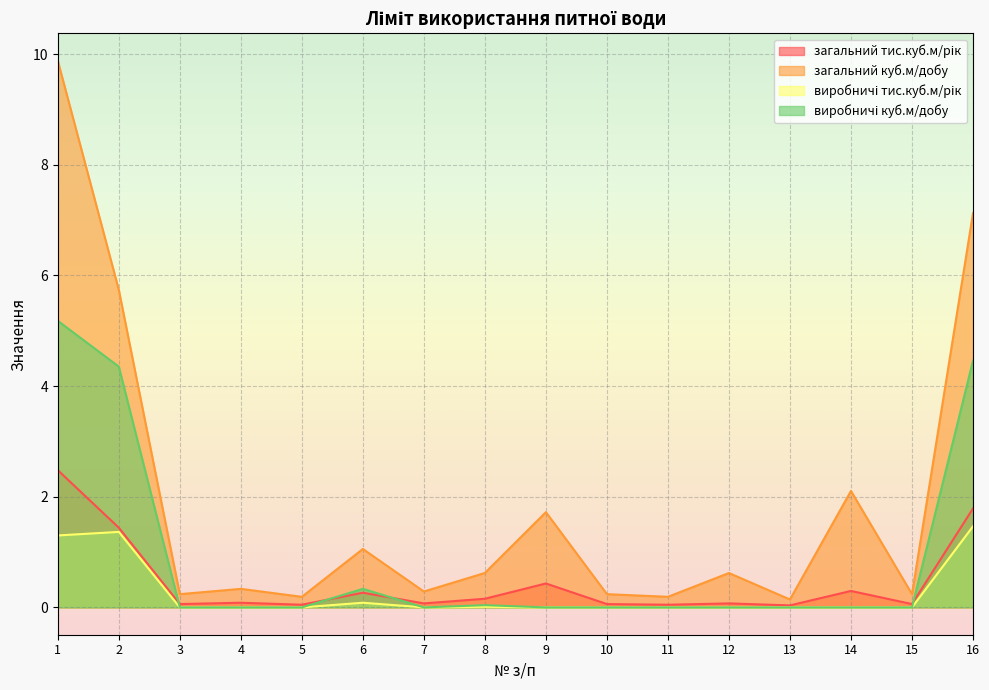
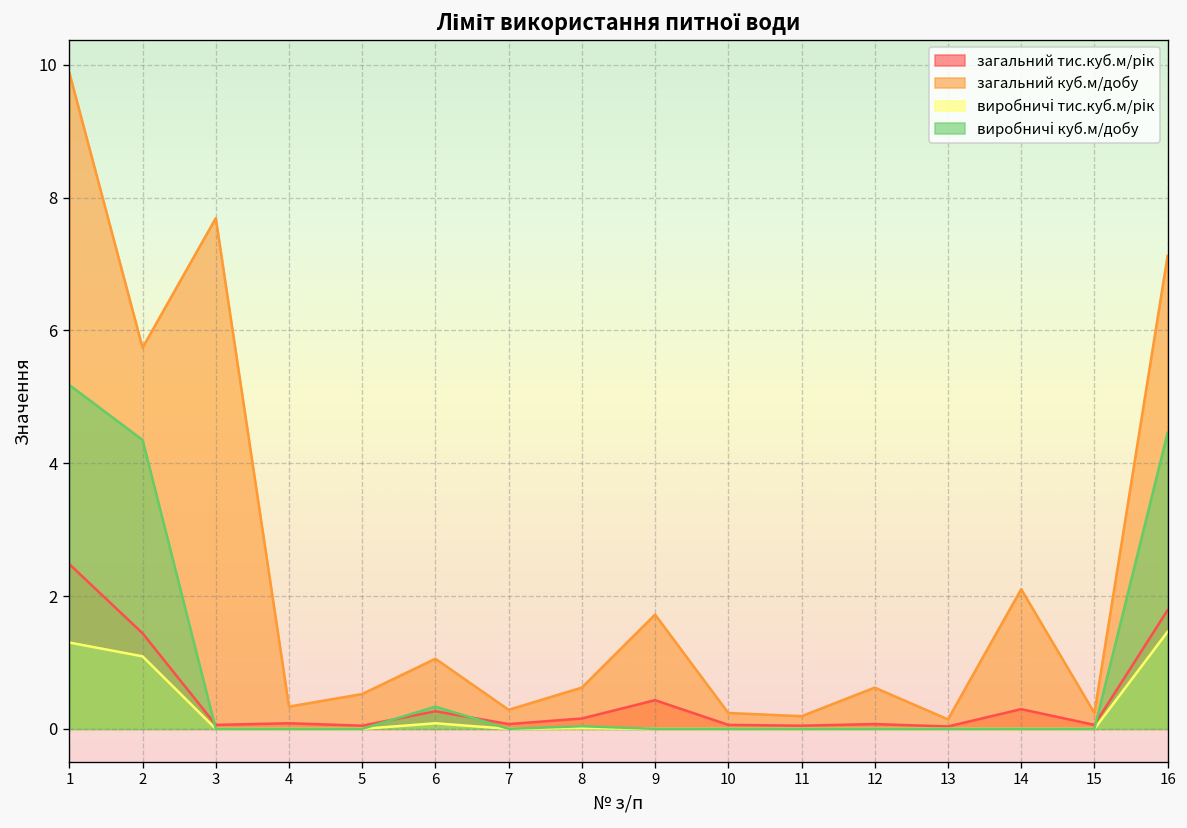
виробничі тис.куб.м/рік, 2: 1.4 -> 1.1
загальний куб.м/добу, 3: 0.2 -> 7.7
загальний куб.м/добу, 5: 0.2 -> 0.5
